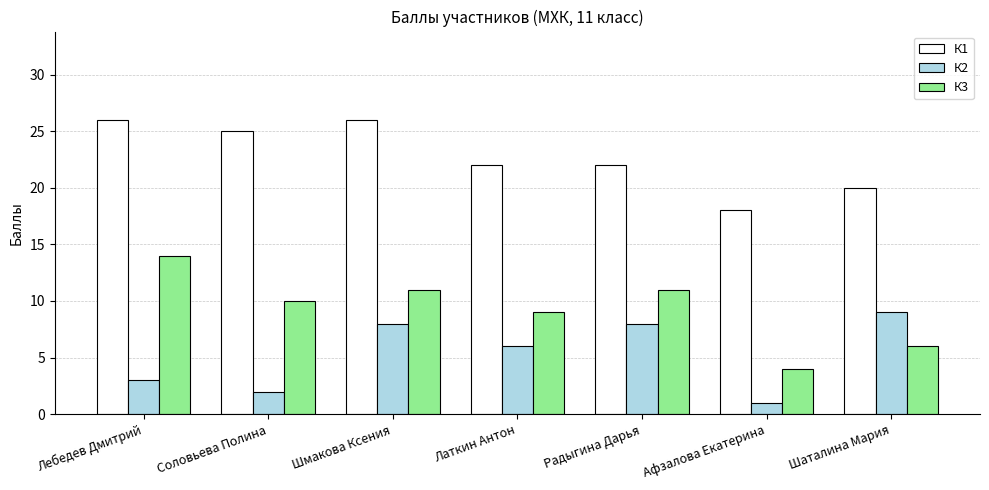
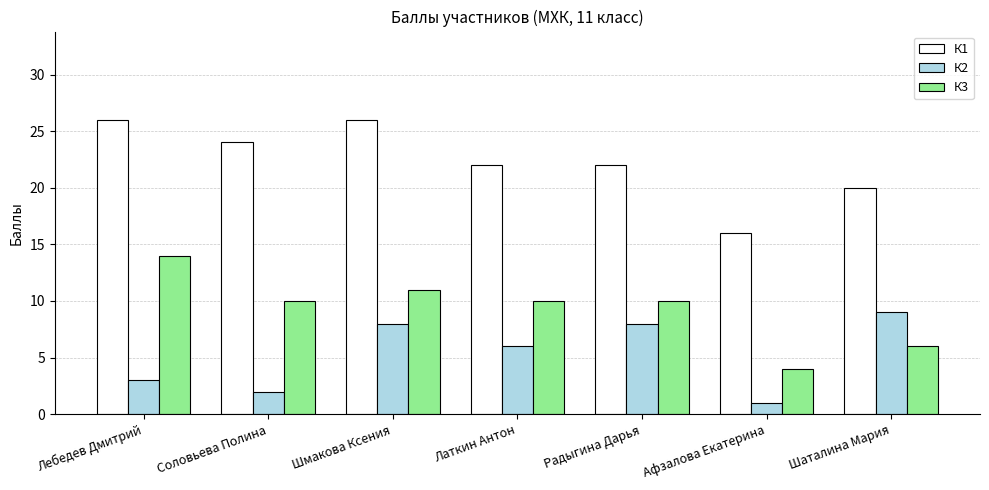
К1, Соловьева Полина: 25 -> 24
К3, Латкин Антон: 9 -> 10
К3, Радыгина Дарья: 11 -> 10
К1, Афзалова Екатерина: 18 -> 16
